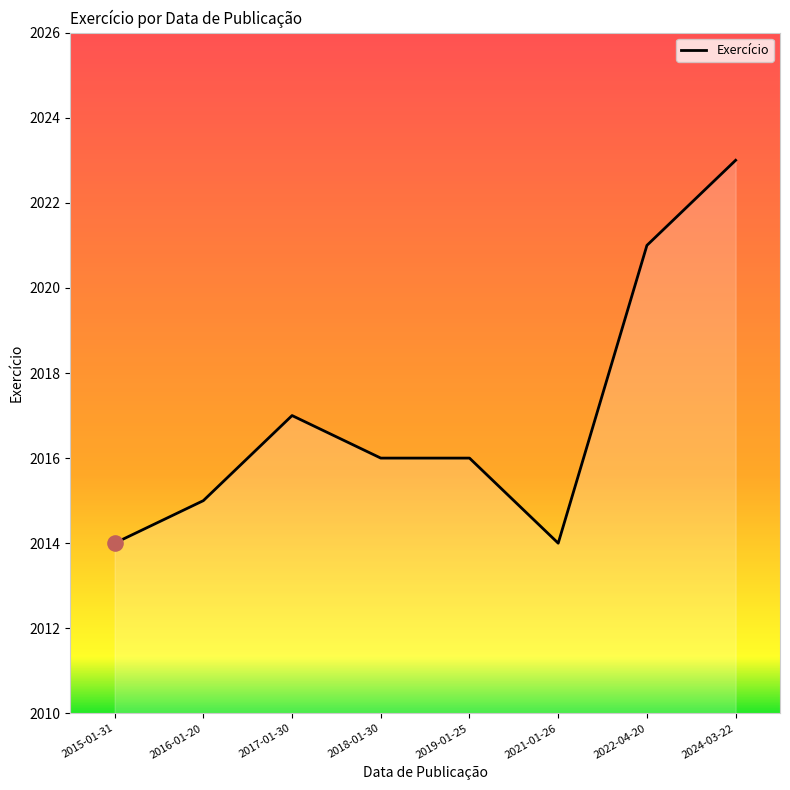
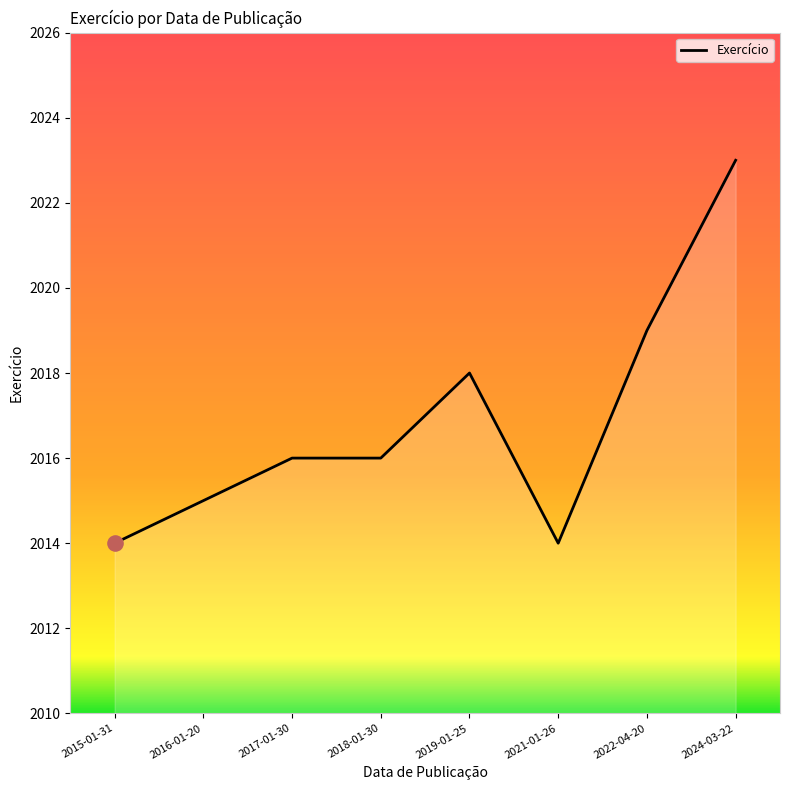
Exercício, 2017-01-30: 2017 -> 2016
Exercício, 2019-01-25: 2016 -> 2018
Exercício, 2022-04-20: 2021 -> 2019
